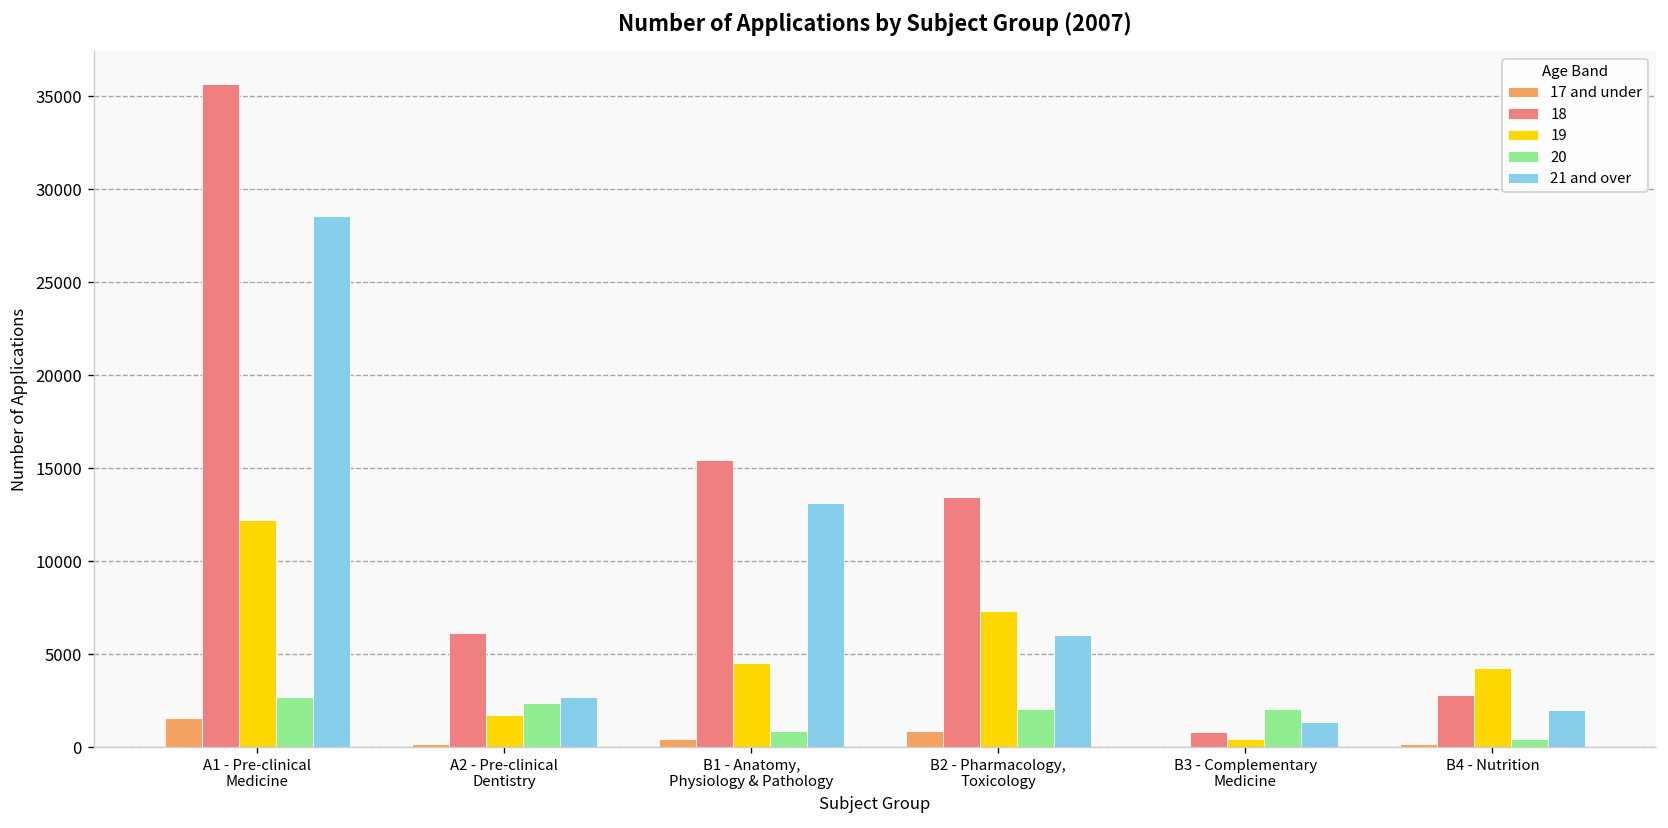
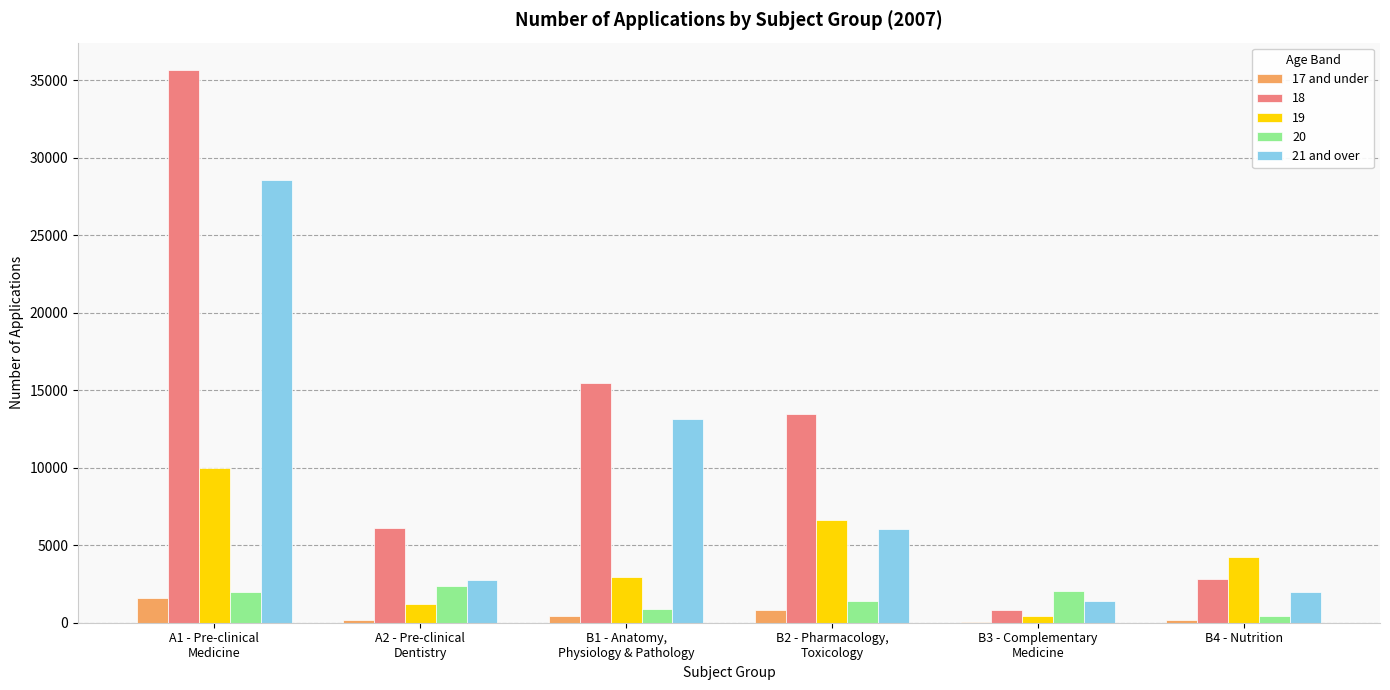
19, A1 - Pre-clinical Medicine: 12200 -> 10000
20, A1 - Pre-clinical Medicine: 2700 -> 2000
19, A2 - Pre-clinical Dentistry: 1700 -> 1200
19, B1 - Anatomy, Physiology & Pathology: 4500 -> 2900
19, B2 - Pharmacology, Toxicology: 7300 -> 6600
20, B2 - Pharmacology, Toxicology: 2000 -> 1400
